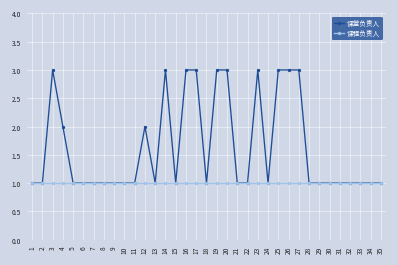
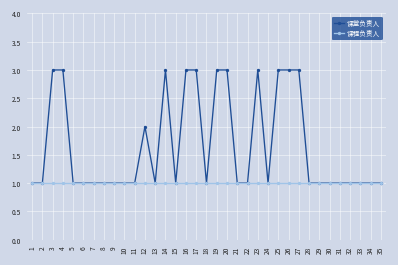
课堂负责人, 4: 2 -> 3
